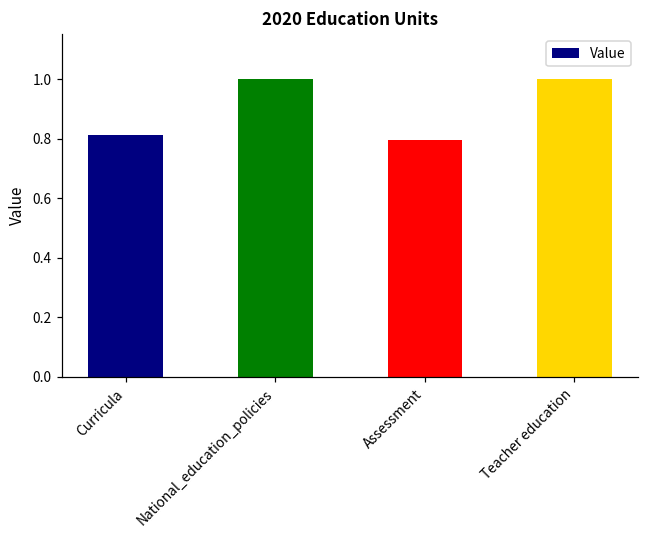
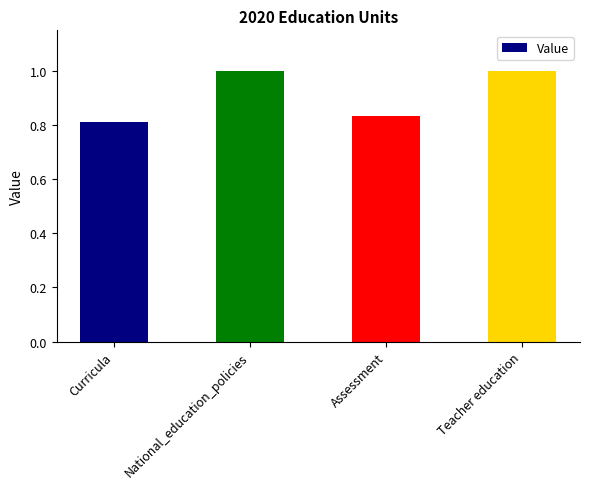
Assessment: 0.80 -> 0.83
